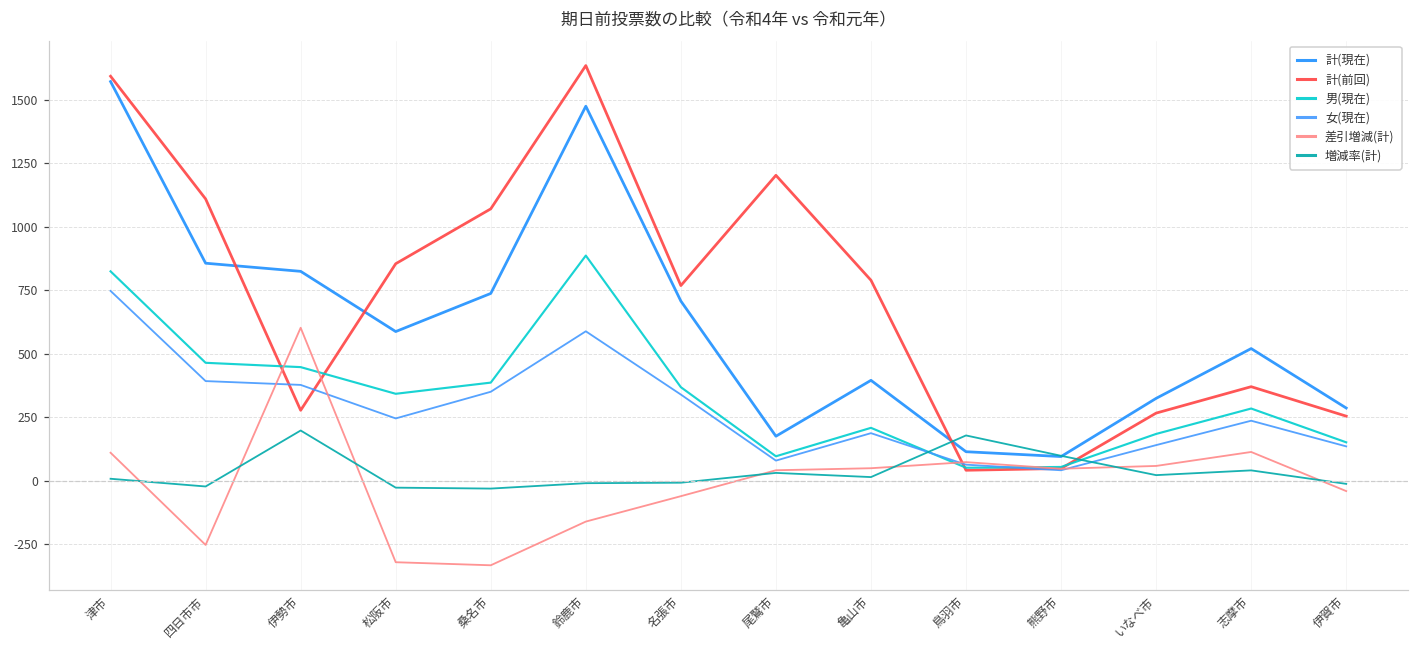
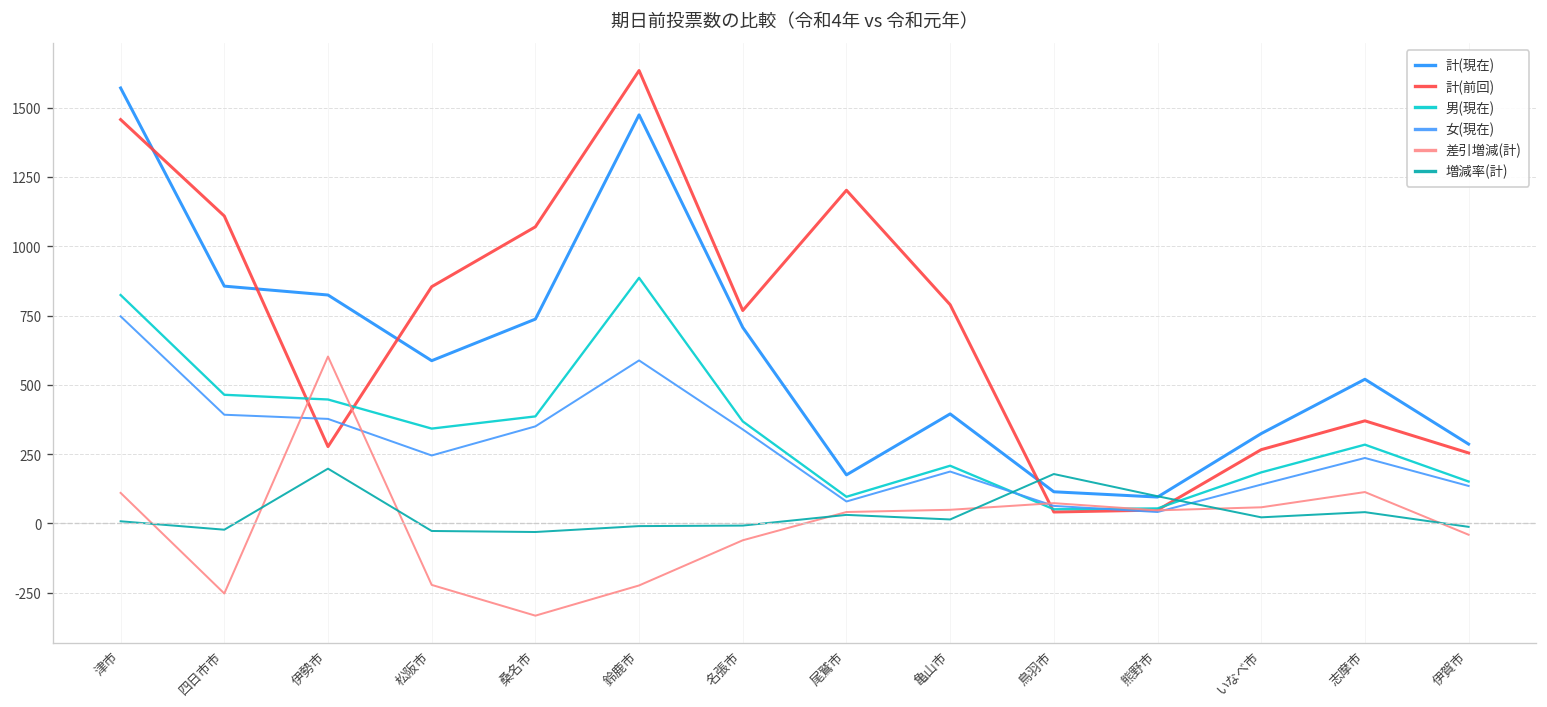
計(前回), 津市: 1590 -> 1460
差引増減(計), 松阪市: -320 -> -220
差引増減(計), 鈴鹿市: -160 -> -220
